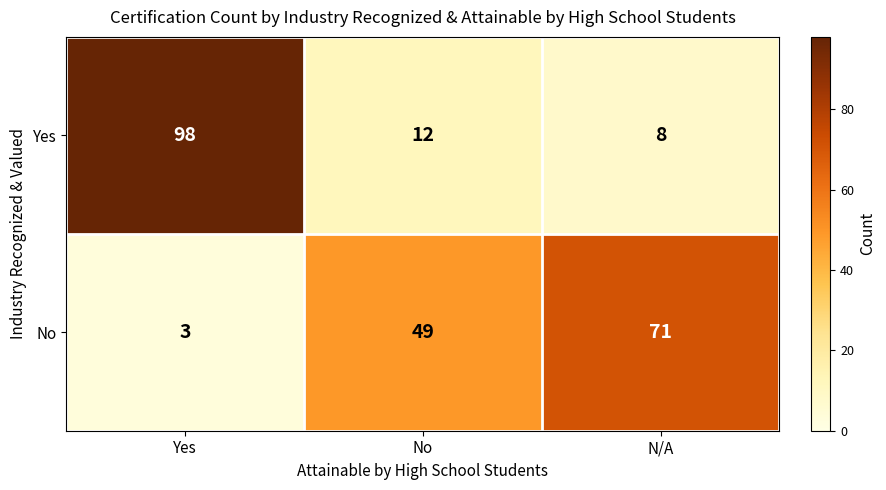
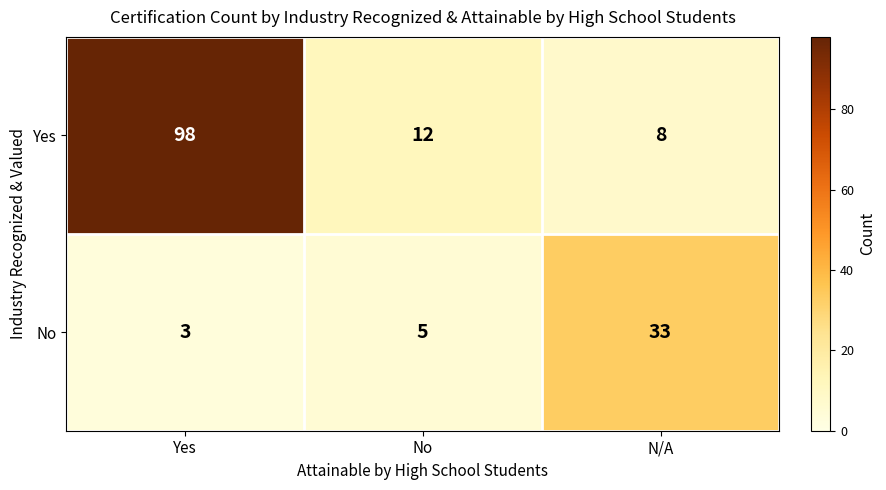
No, No: 49 -> 5
No, N/A: 71 -> 33
